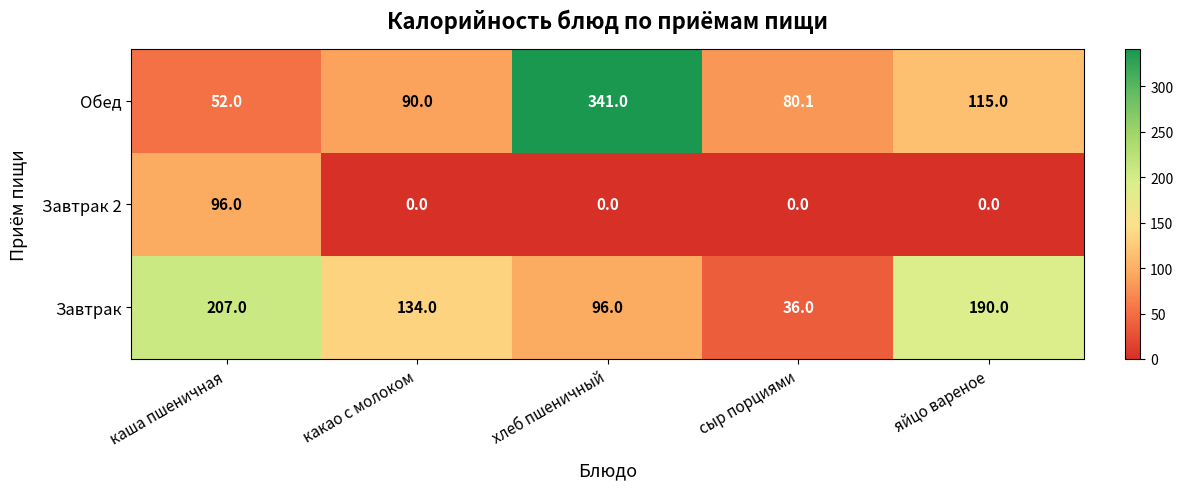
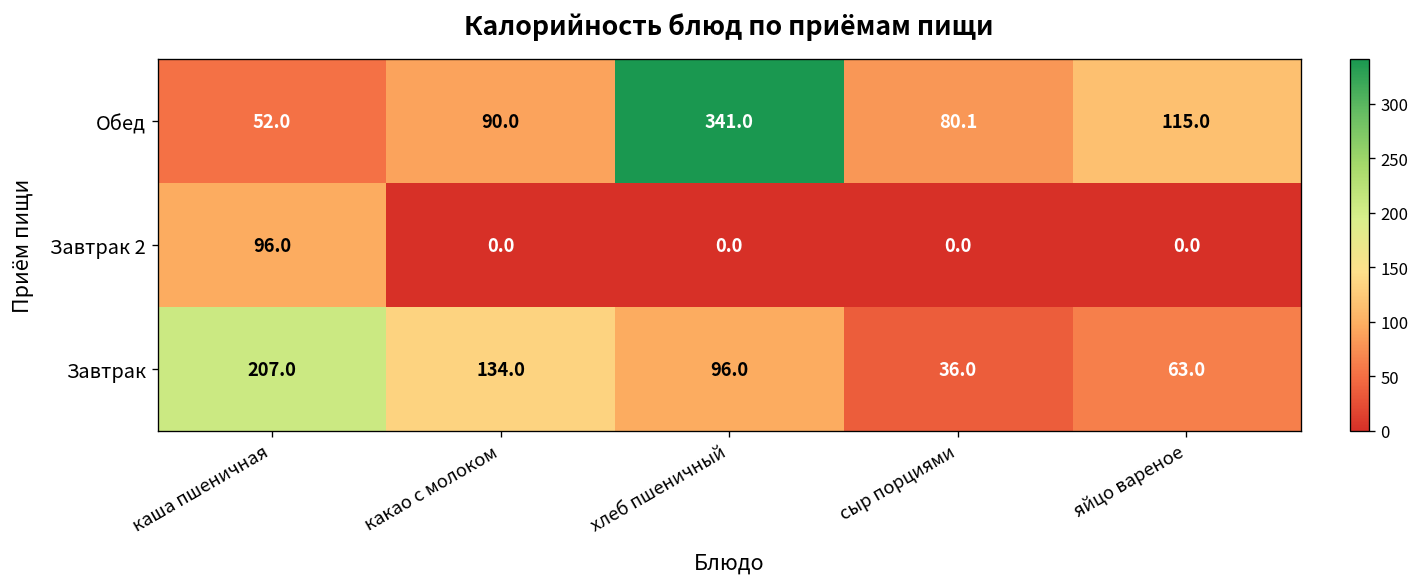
Завтрак, яйцо вареное: 190.0 -> 63.0
